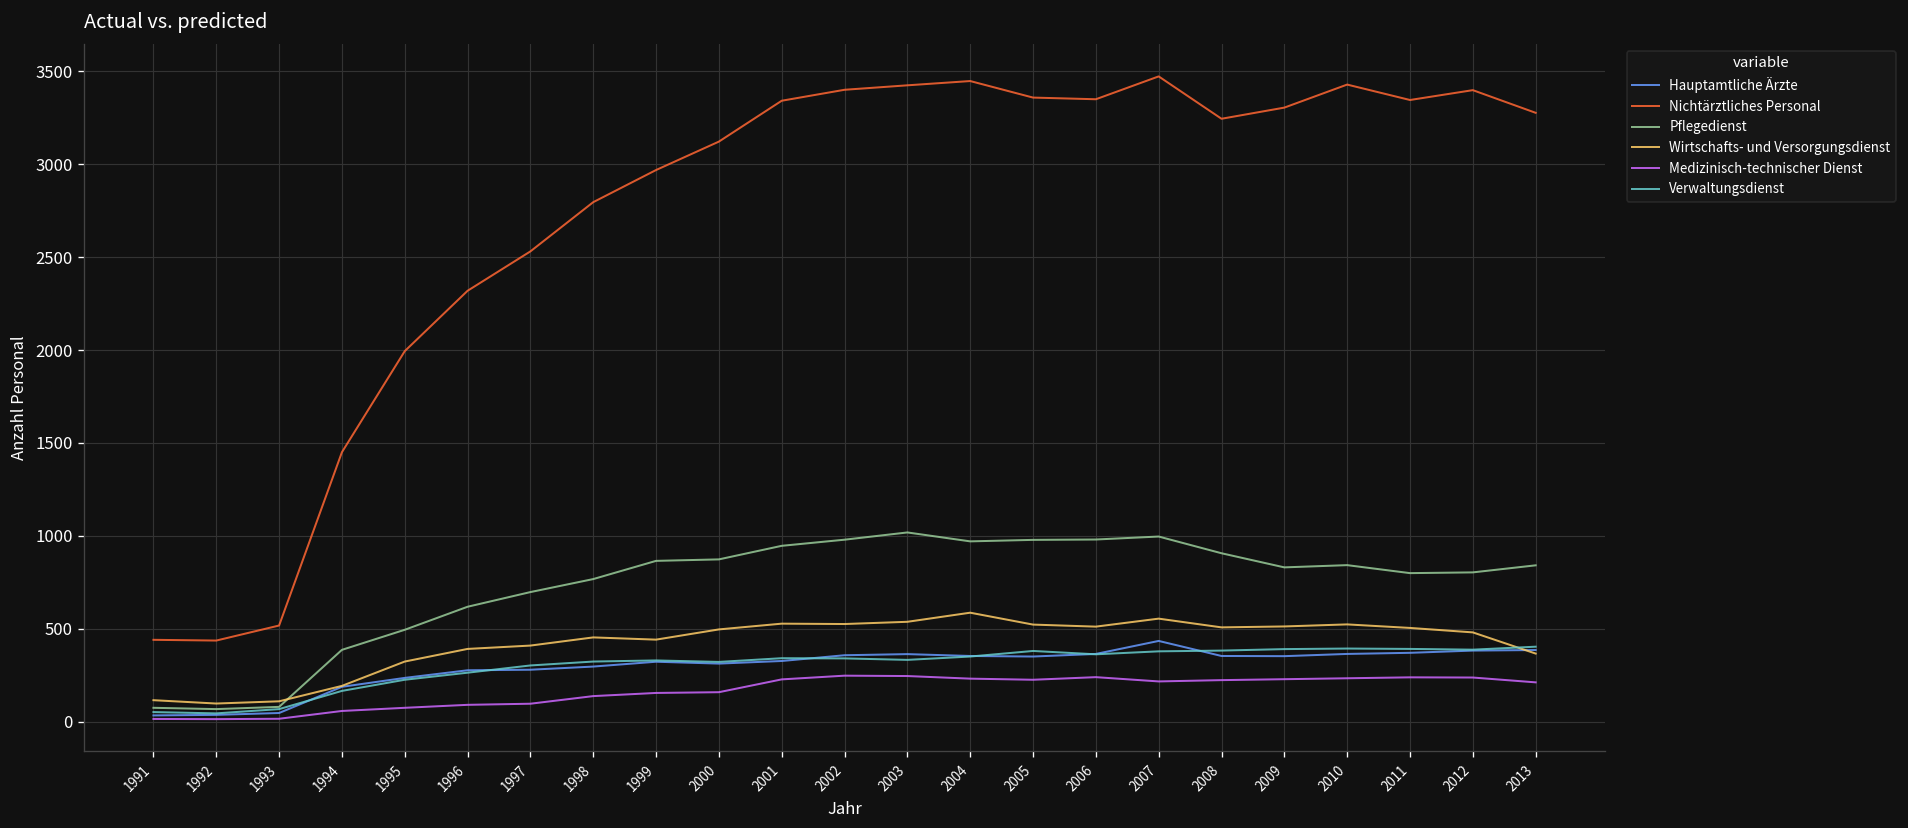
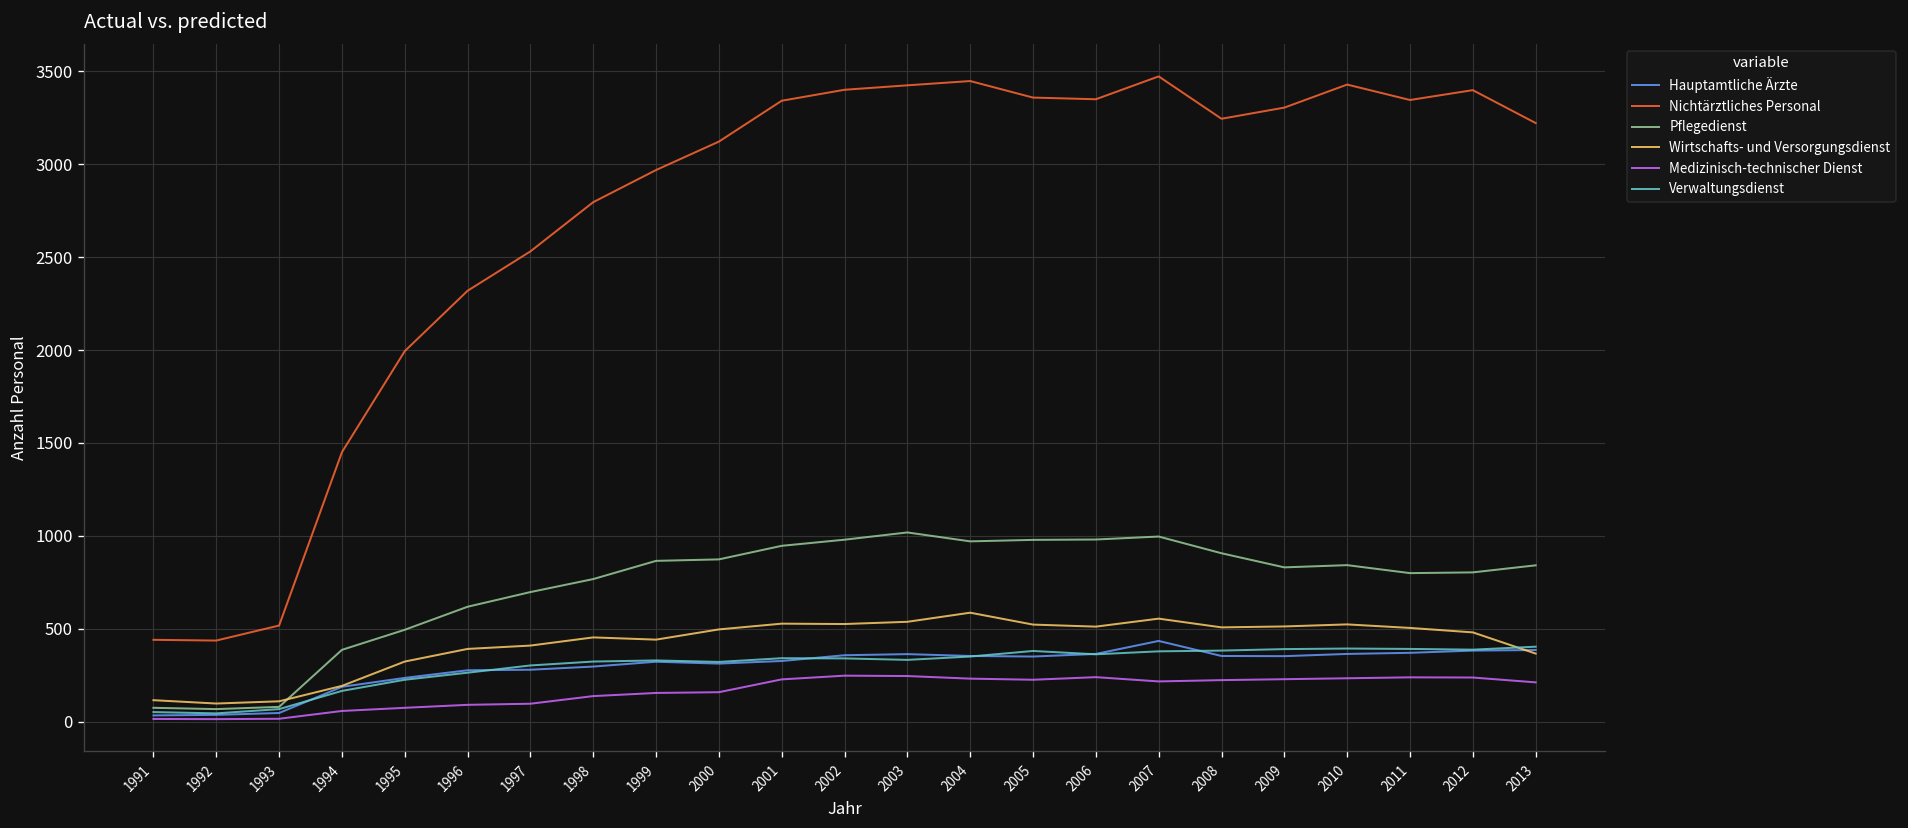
Nichtärztliches Personal, 2013: 3280 -> 3220
